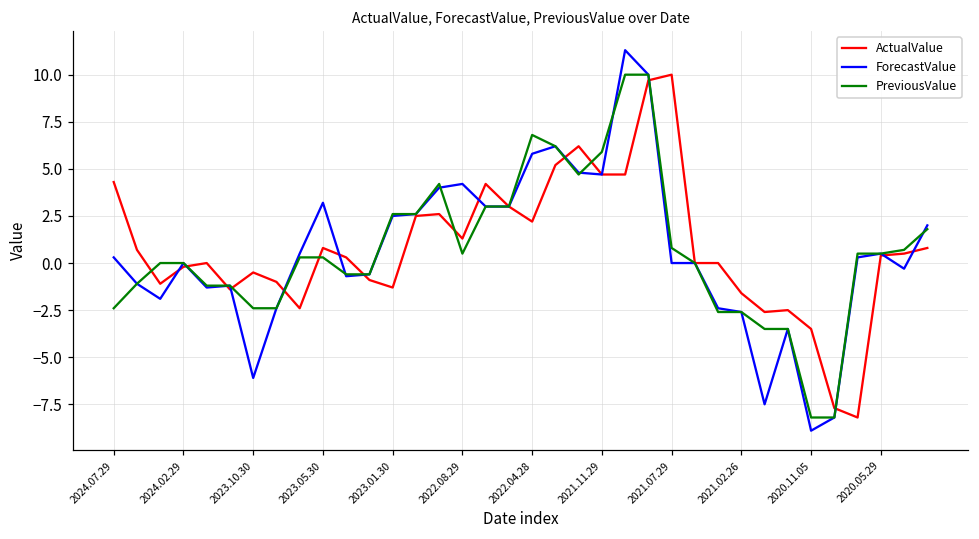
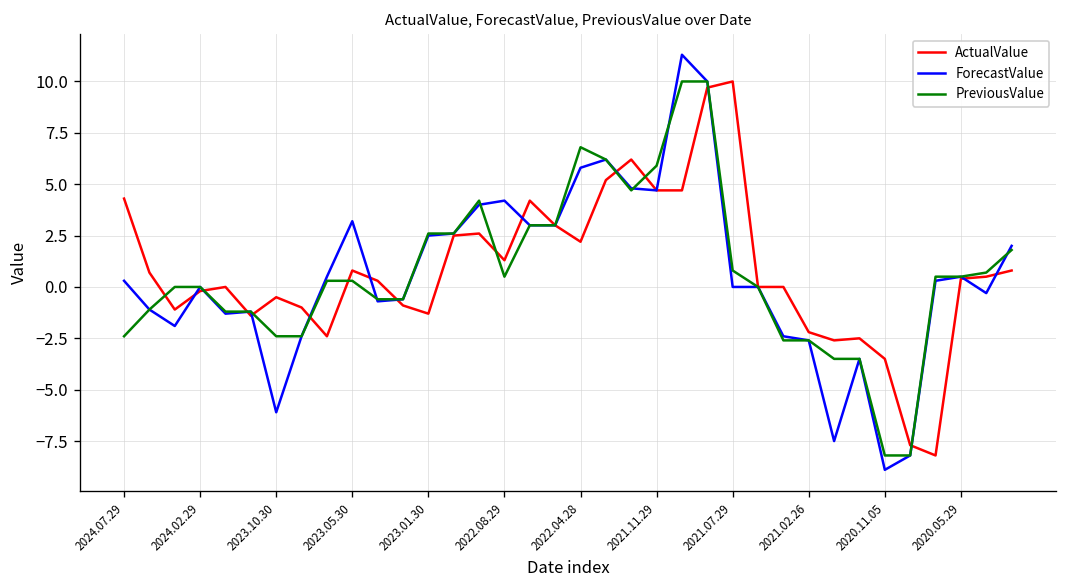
ActualValue, 2021.02.26: -1.6 -> -2.2
